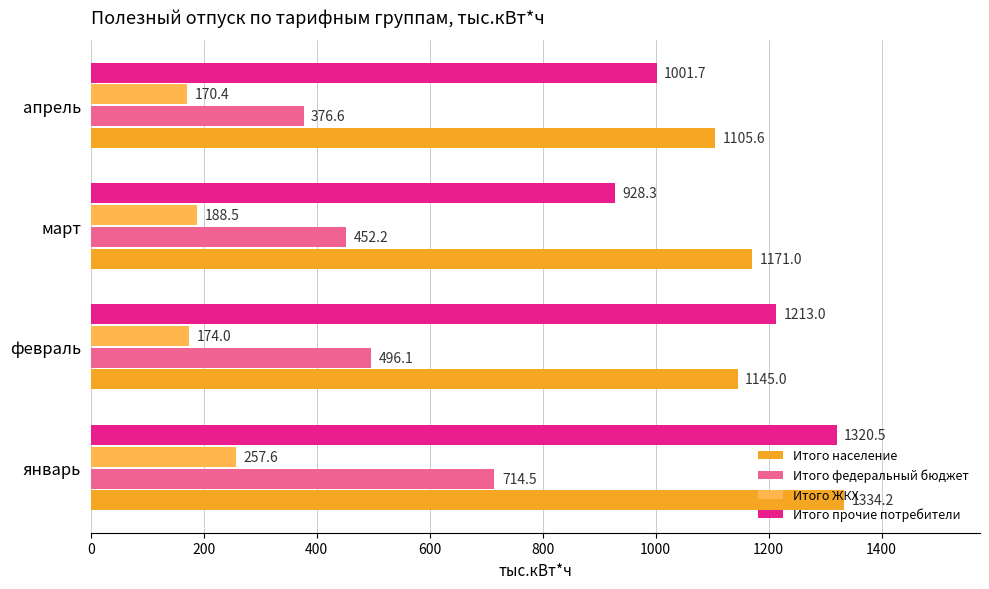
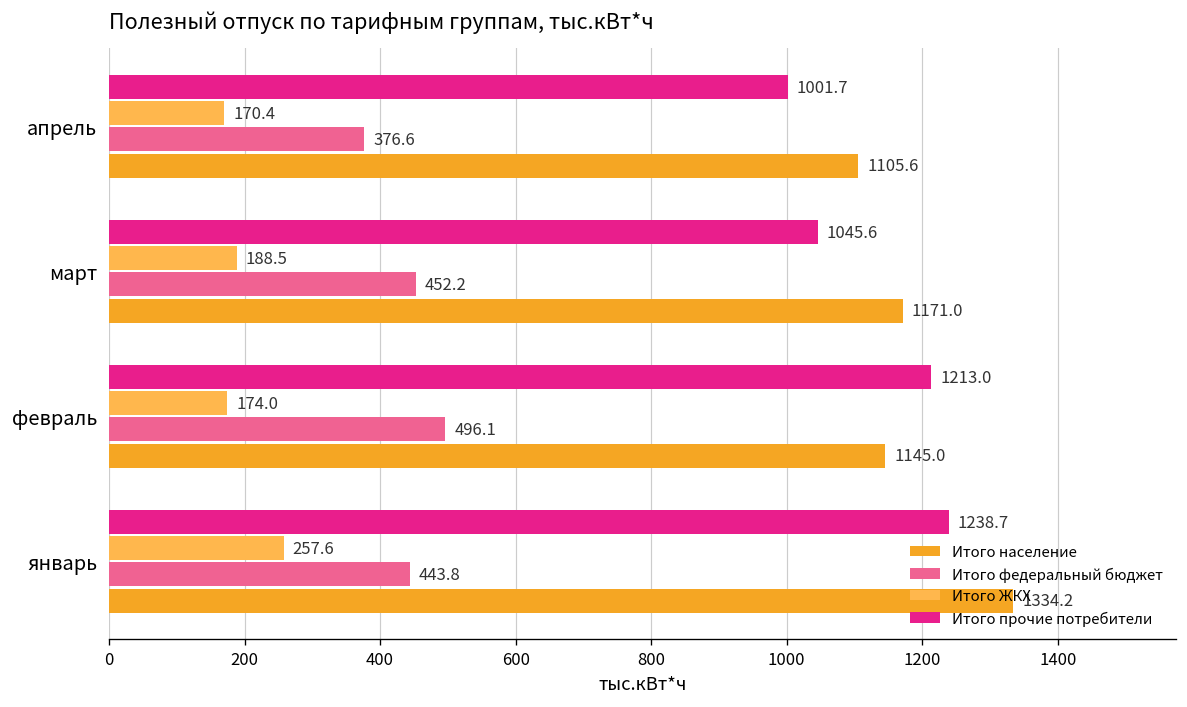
Итого прочие потребители, март: 928.3 -> 1045.6
Итого прочие потребители, январь: 1320.5 -> 1238.7
Итого федеральный бюджет, январь: 714.5 -> 443.8
